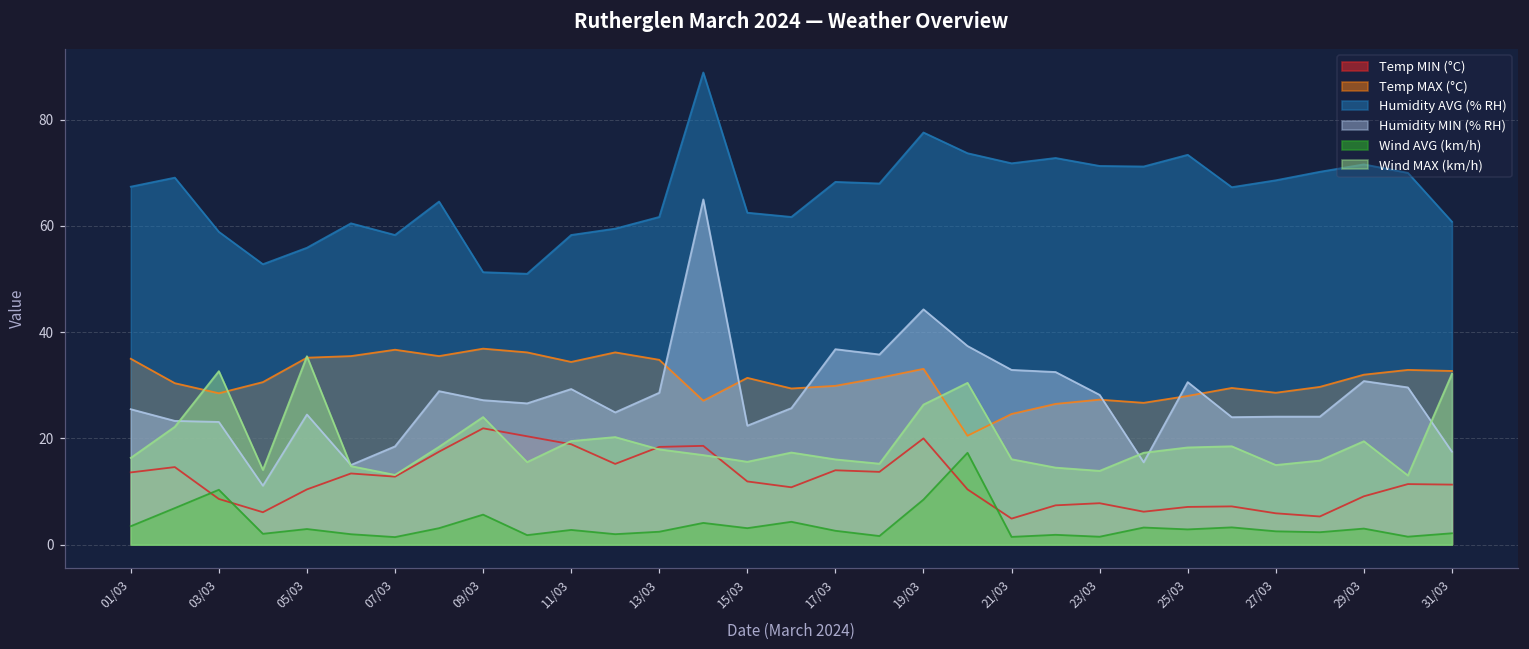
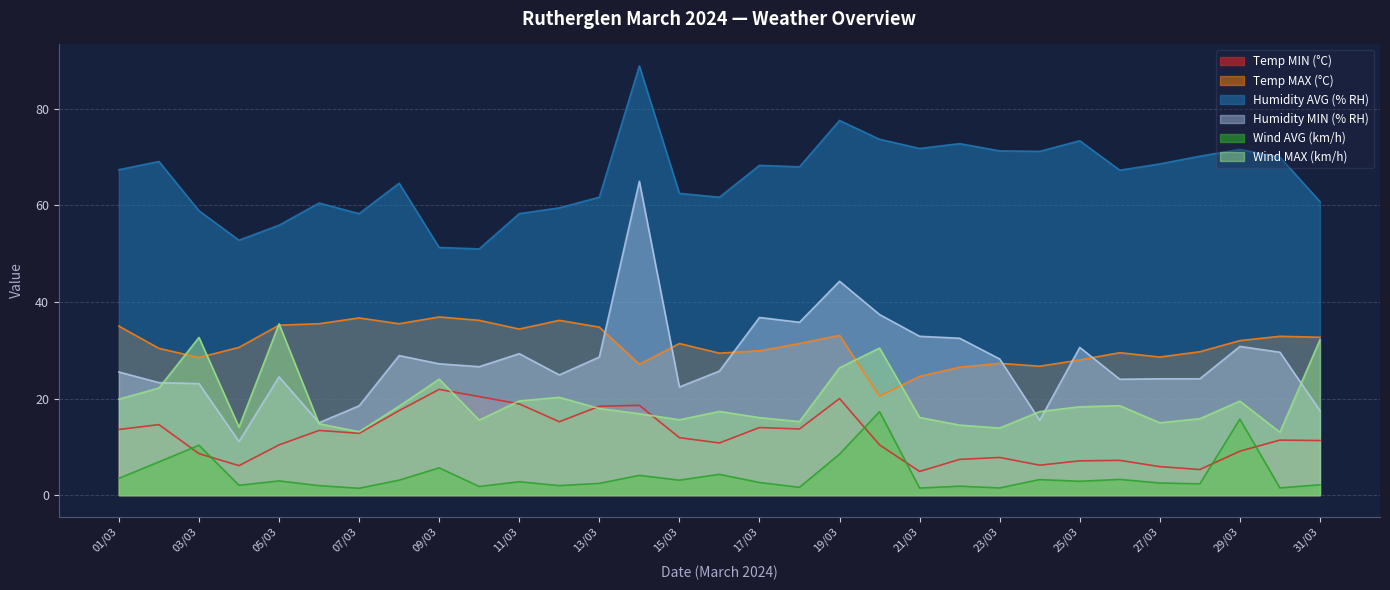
Wind MAX (km/h), 01/03: 16 -> 20
Wind AVG (km/h), 29/03: 3 -> 16
